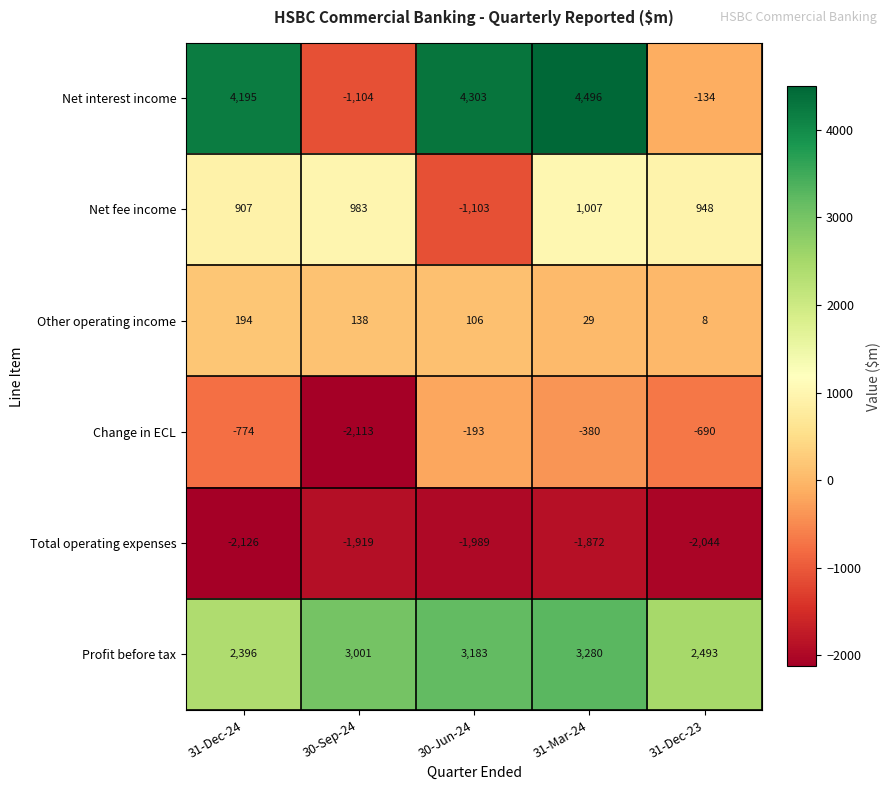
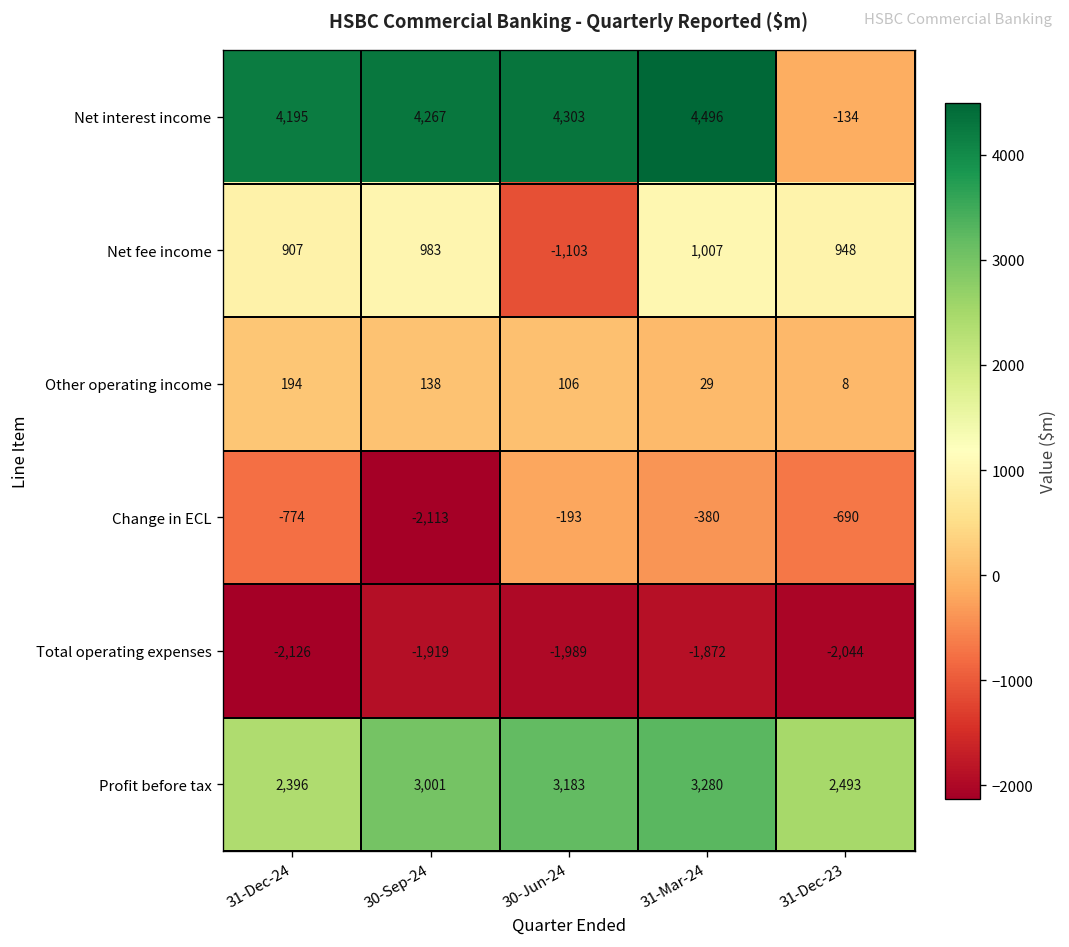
Net interest income, 30-Sep-24: -1,104 -> 4,267
